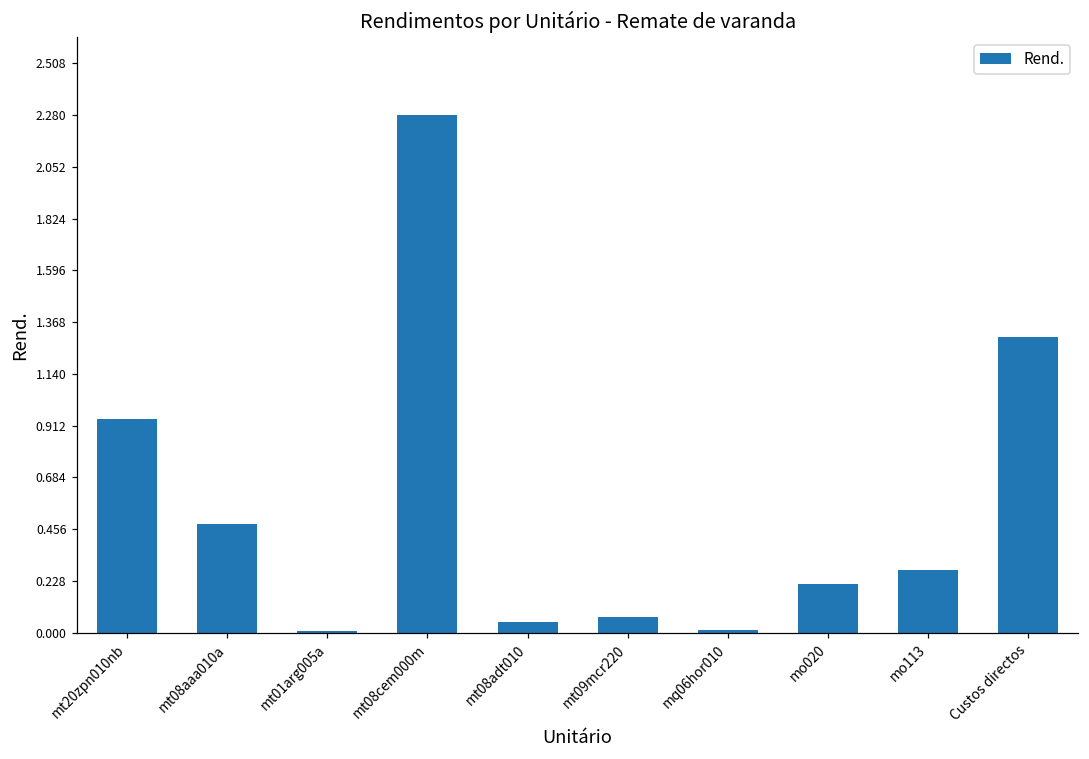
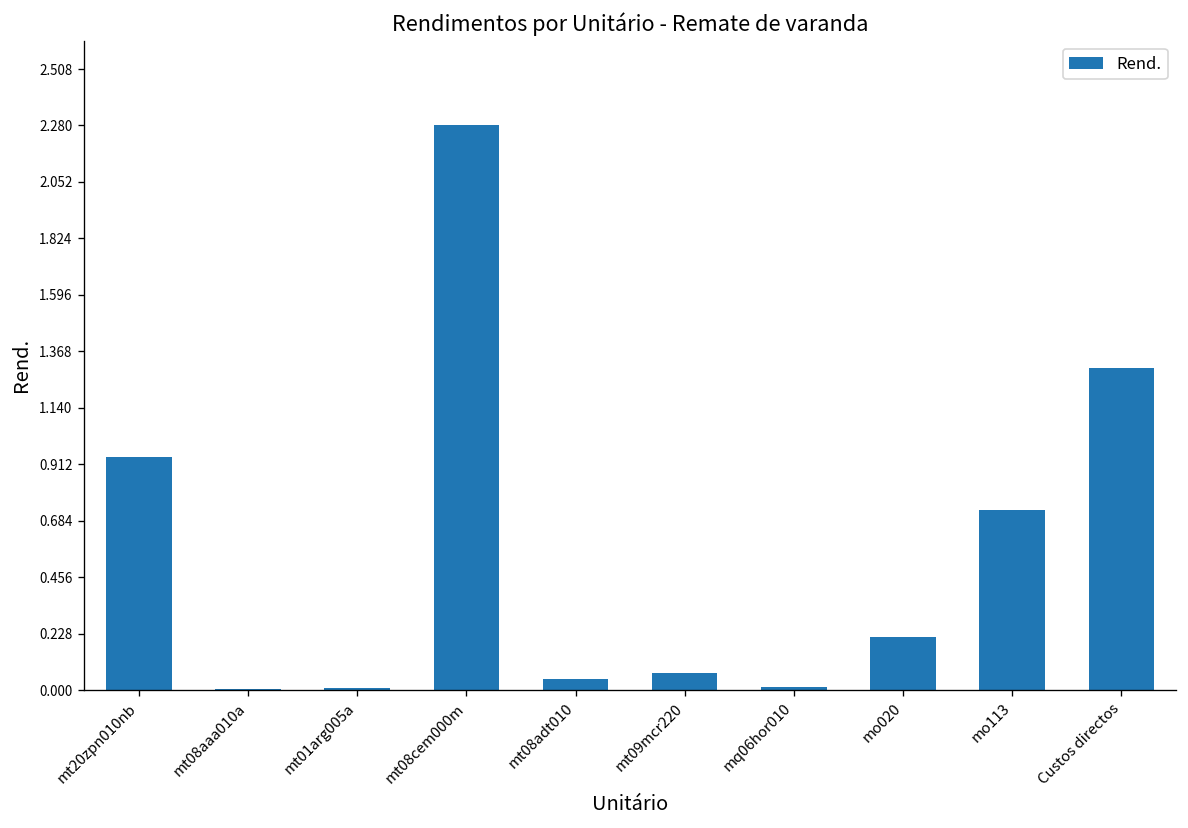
mt08aaa010a: 0.48 -> 0.01
mo113: 0.28 -> 0.73
